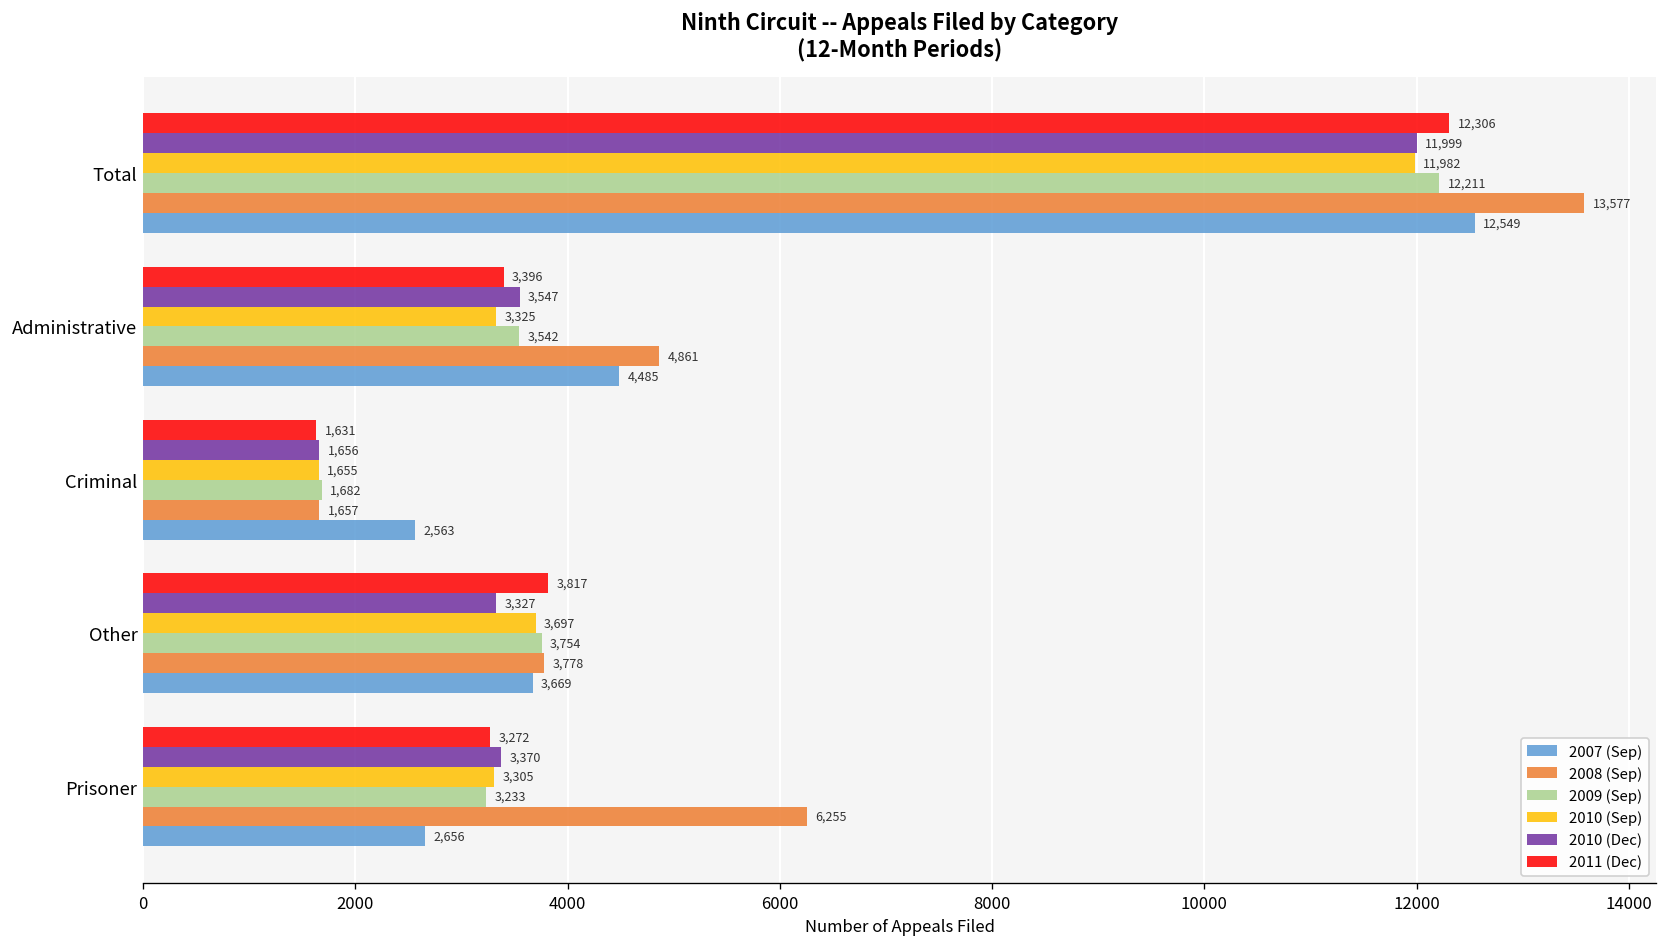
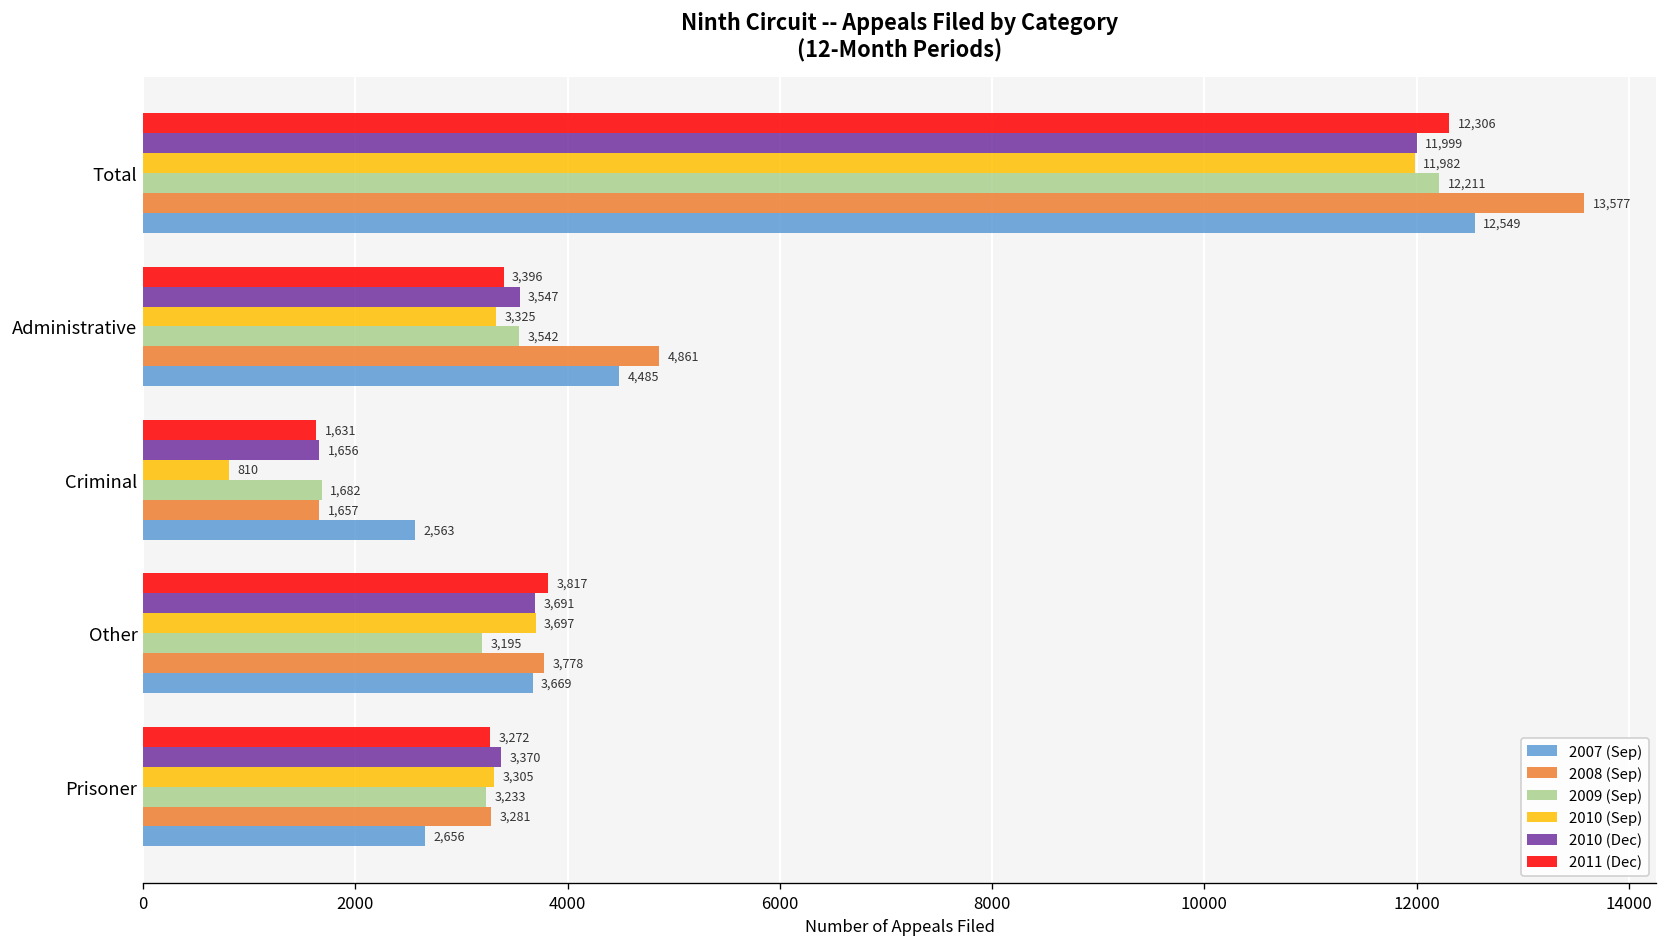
2010 (Sep), Criminal: 1,655 -> 810
2010 (Dec), Other: 3,327 -> 3,691
2009 (Sep), Other: 3,754 -> 3,195
2008 (Sep), Prisoner: 6,255 -> 3,281
